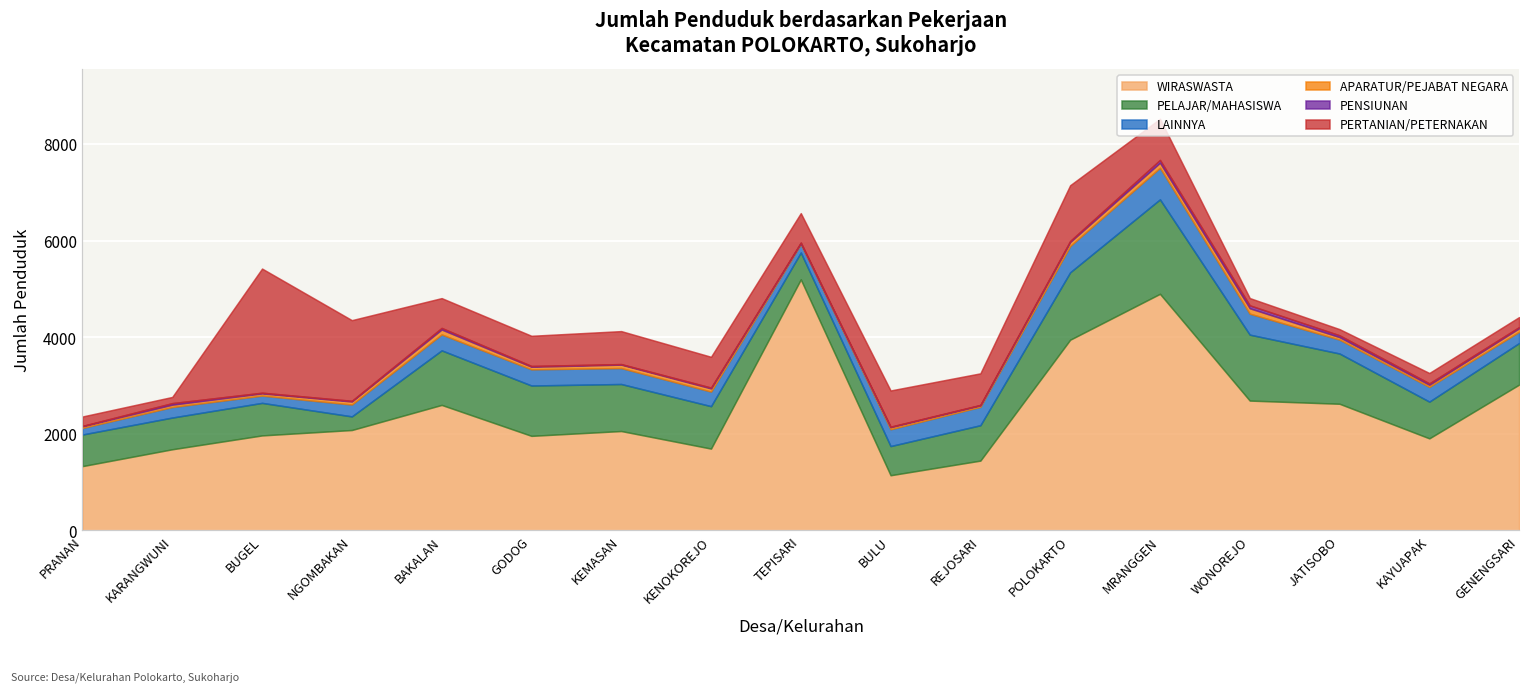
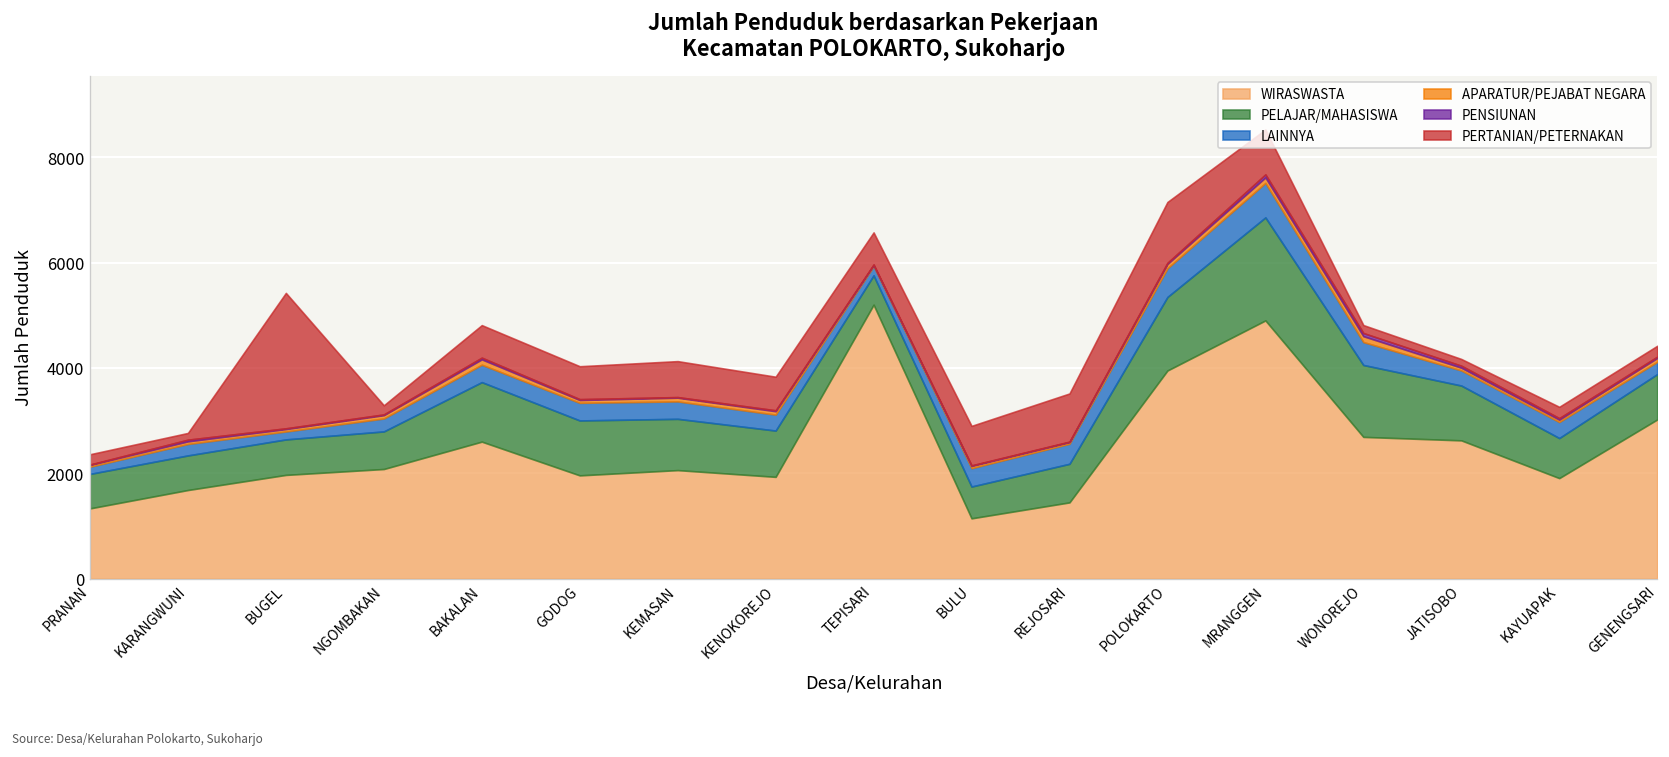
PELAJAR/MAHASISWA, NGOMBAKAN: 300 -> 700
PERTANIAN/PETERNAKAN, NGOMBAKAN: 1700 -> 200
WIRASWASTA, KENOKOREJO: 1700 -> 1900
PERTANIAN/PETERNAKAN, REJOSARI: 700 -> 900
